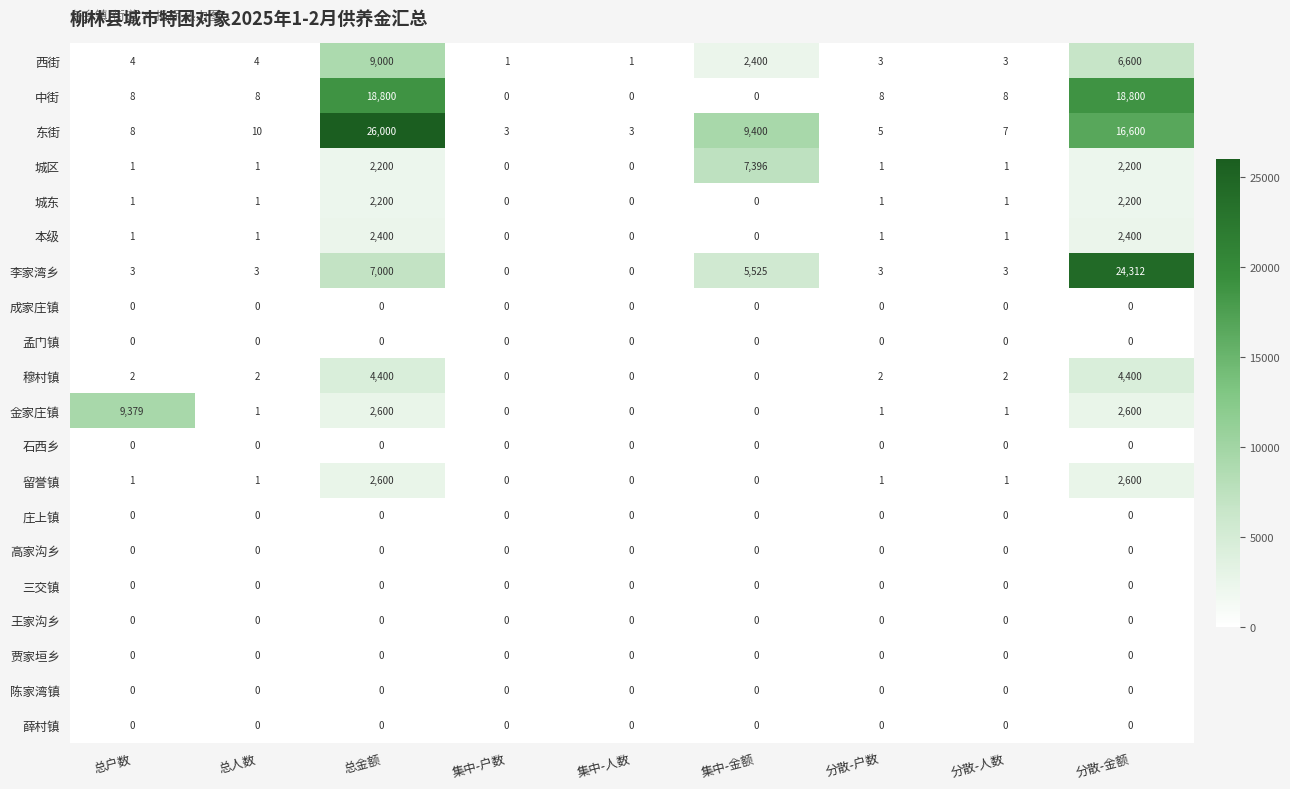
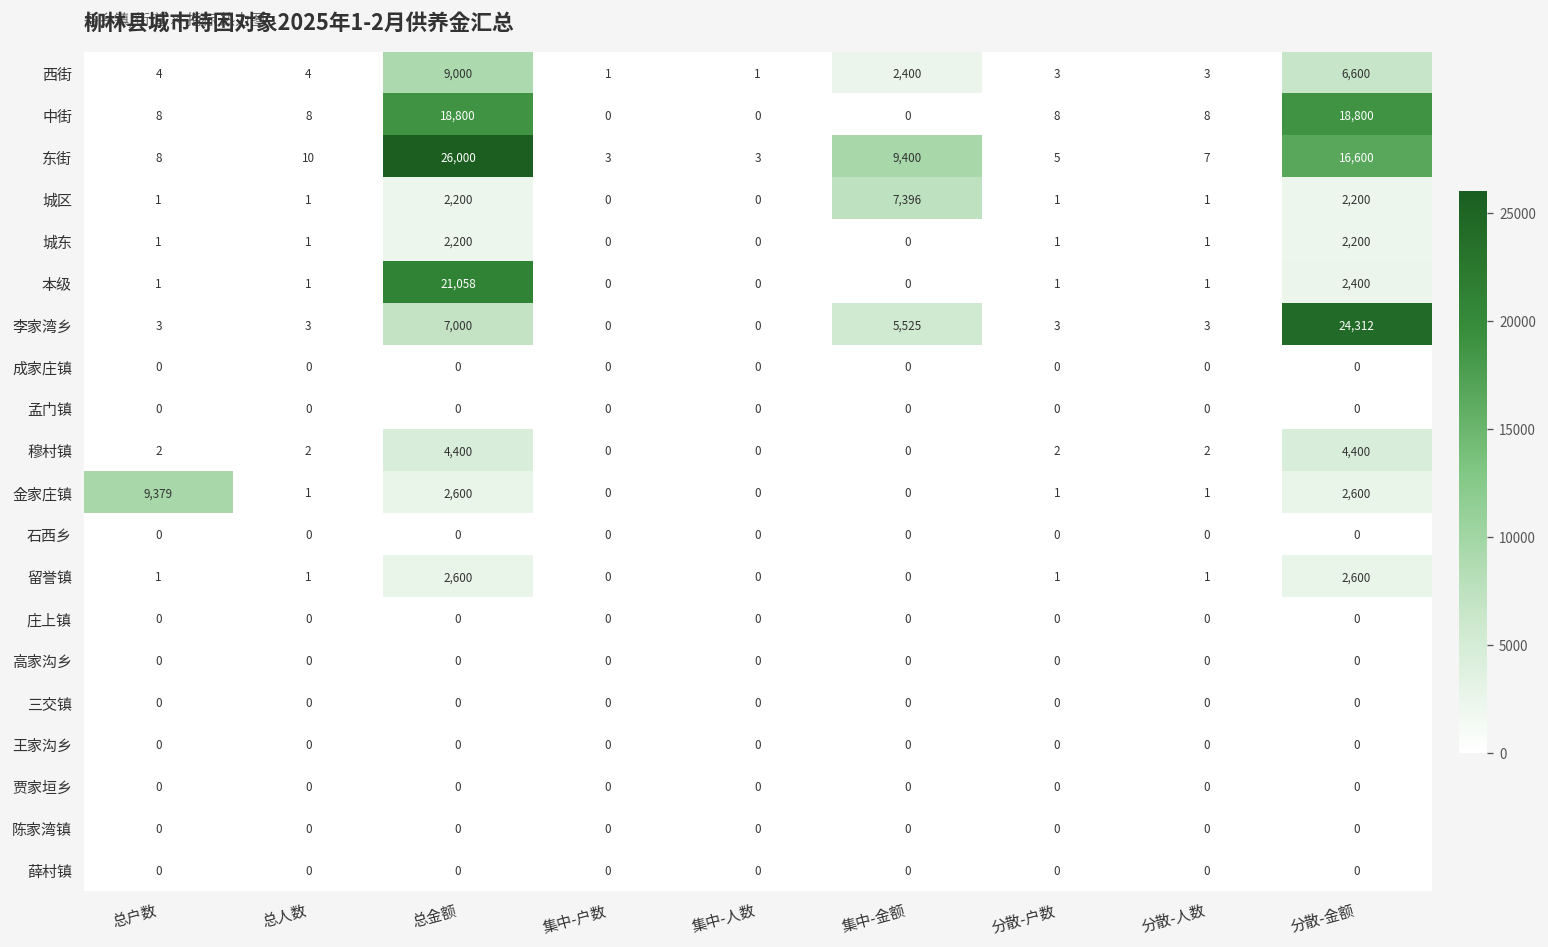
本级, 总金额: 2,400 -> 21,058
